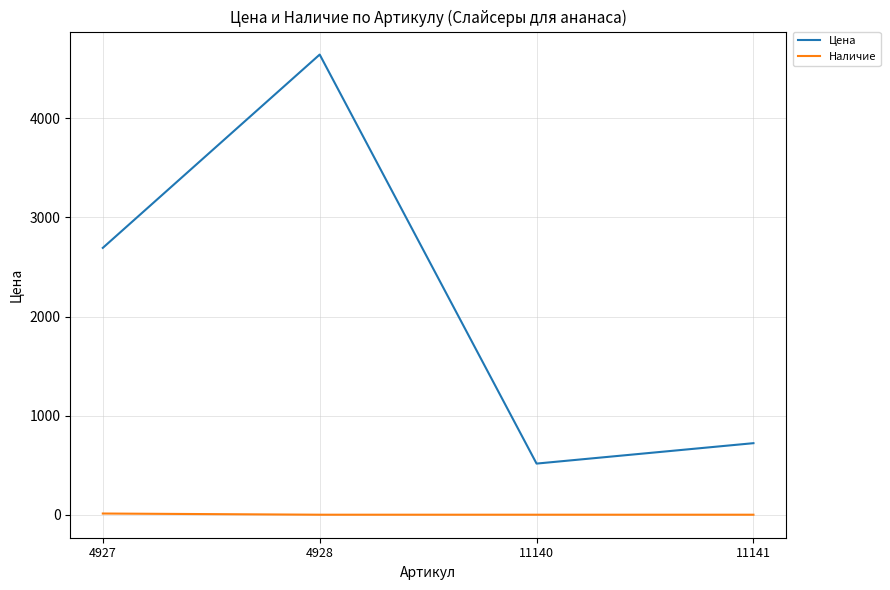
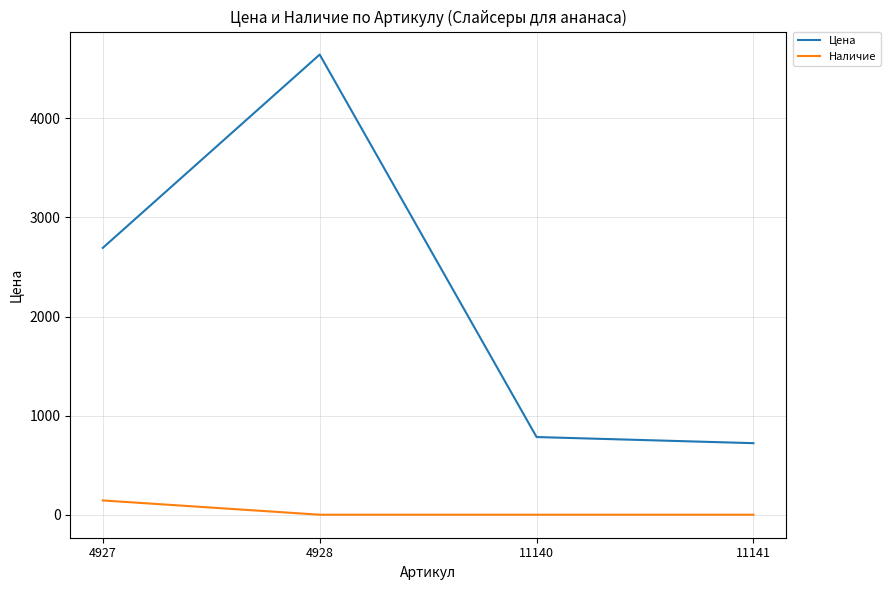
Наличие, 4927: 0 -> 100
Цена, 11140: 500 -> 800
